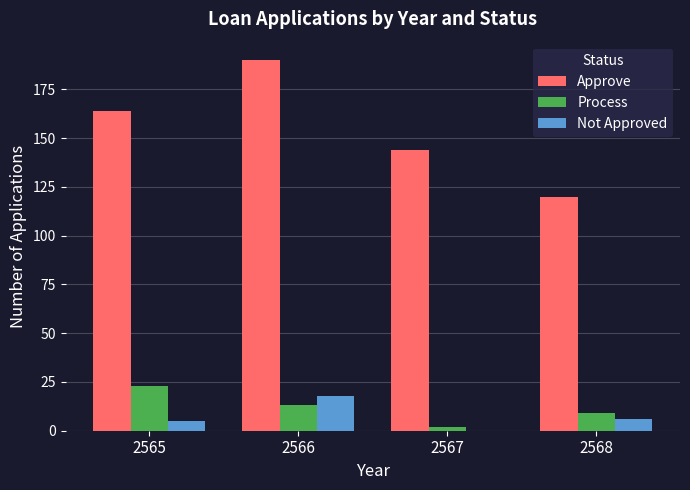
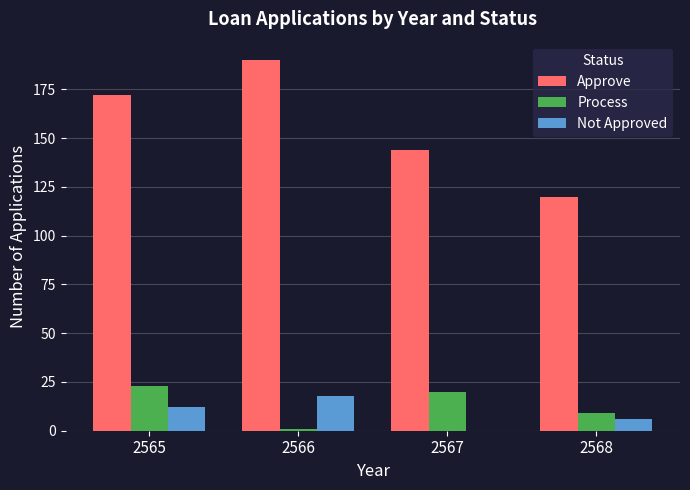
Approve, 2565: 164 -> 172
Not Approved, 2565: 5 -> 12
Process, 2566: 13 -> 1
Process, 2567: 2 -> 20
